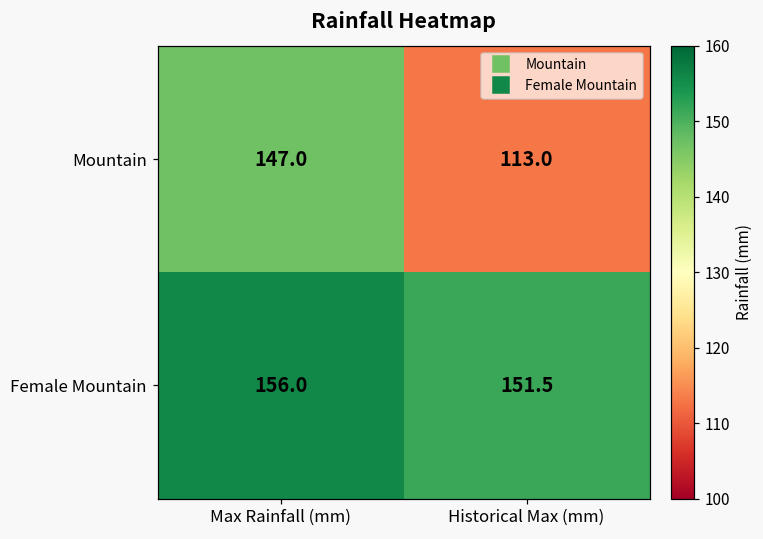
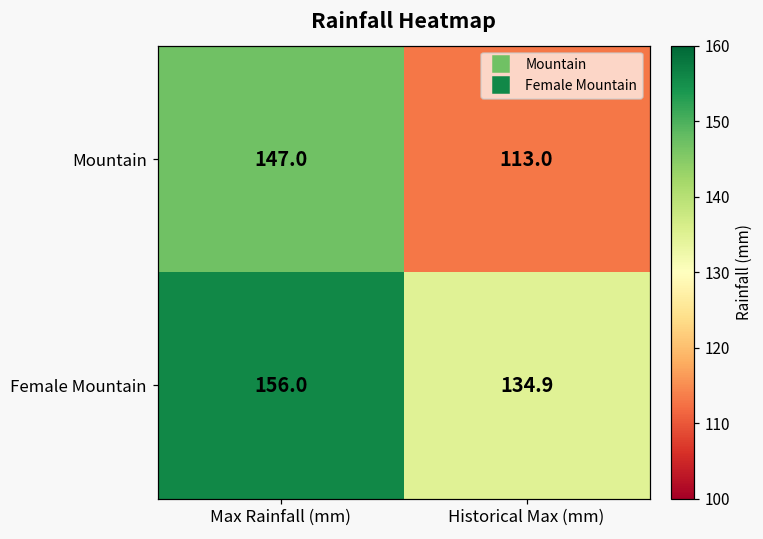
Female Mountain, Historical Max (mm): 151.5 -> 134.9
